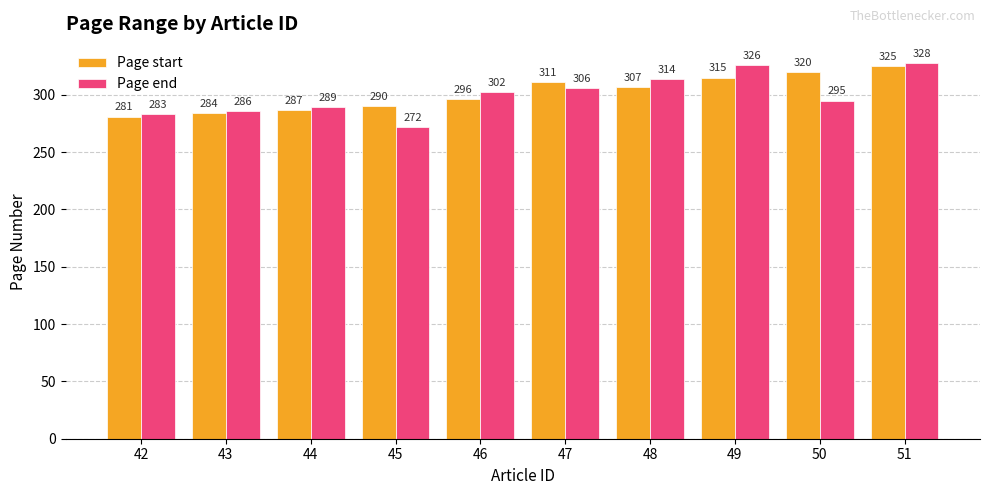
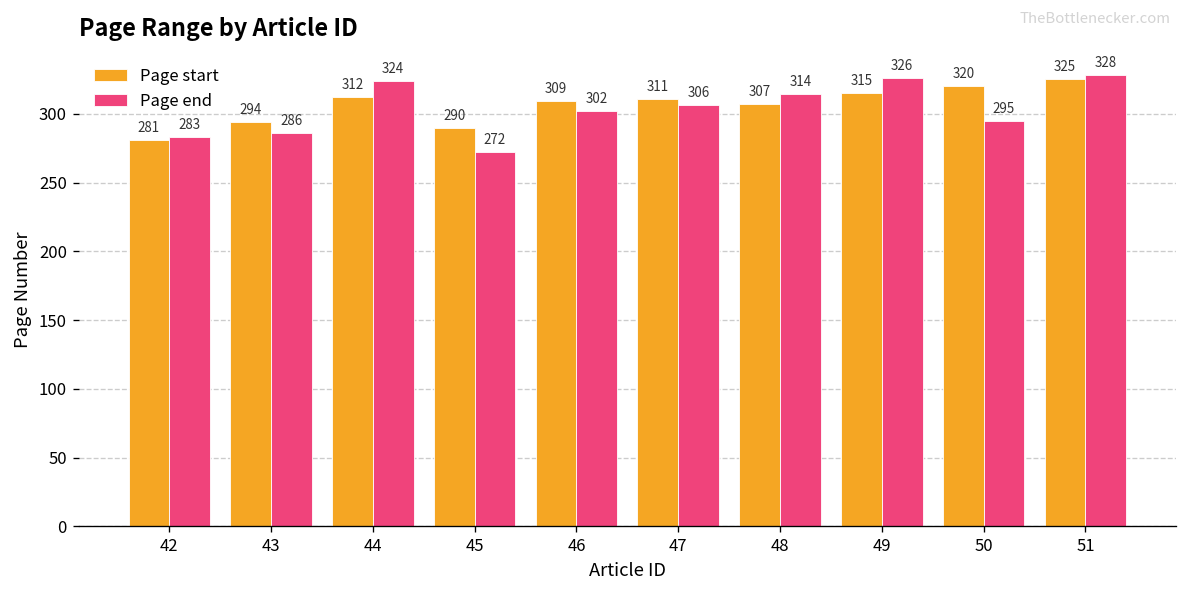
Page start, 43: 284 -> 294
Page start, 44: 287 -> 312
Page end, 44: 289 -> 324
Page start, 46: 296 -> 309
